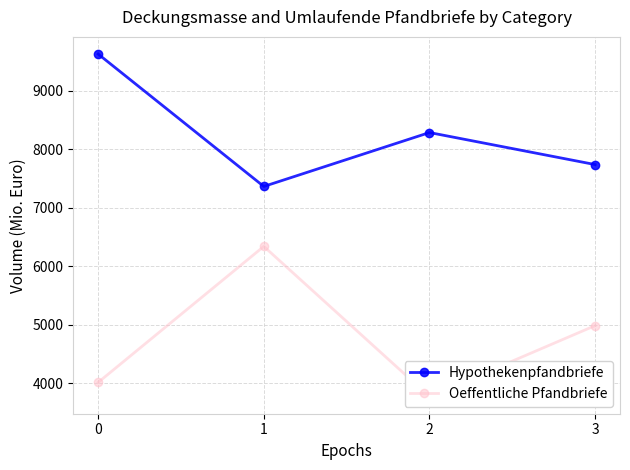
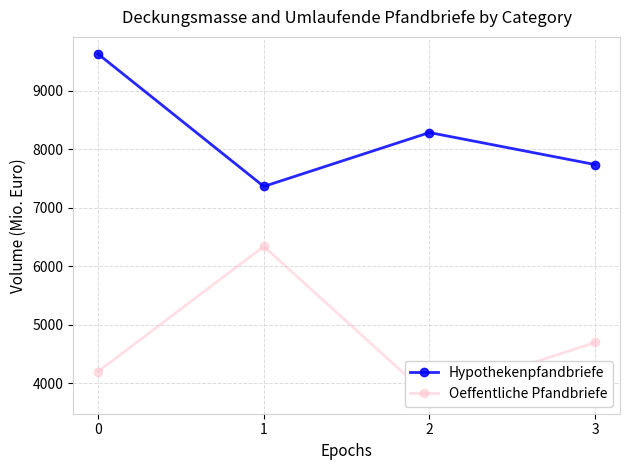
Oeffentliche Pfandbriefe, 0: 4000 -> 4200
Oeffentliche Pfandbriefe, 3: 5000 -> 4700
